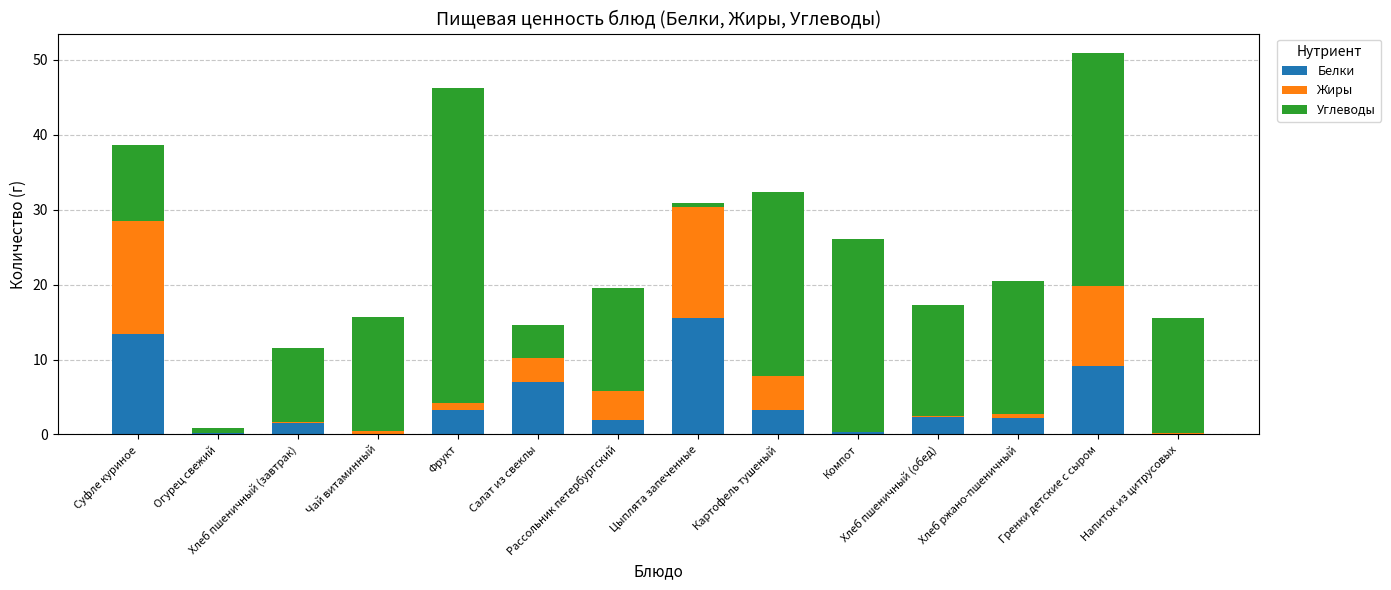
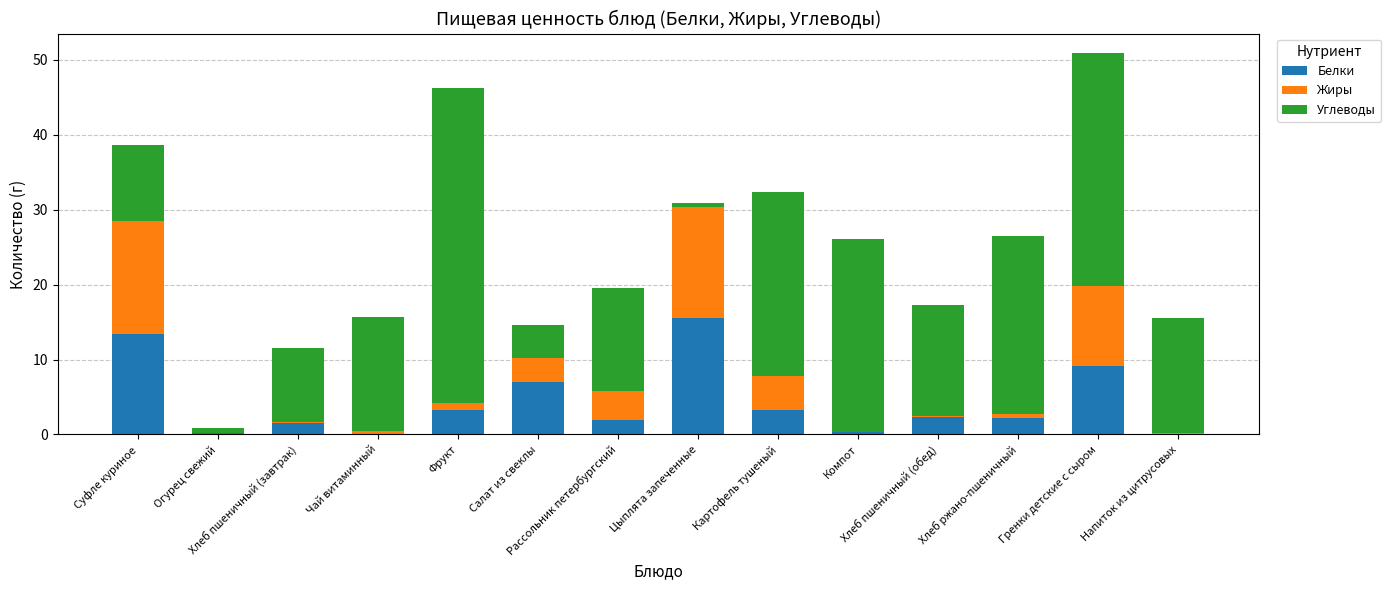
Углеводы, Хлеб ржано-пшеничный: 18 -> 24
